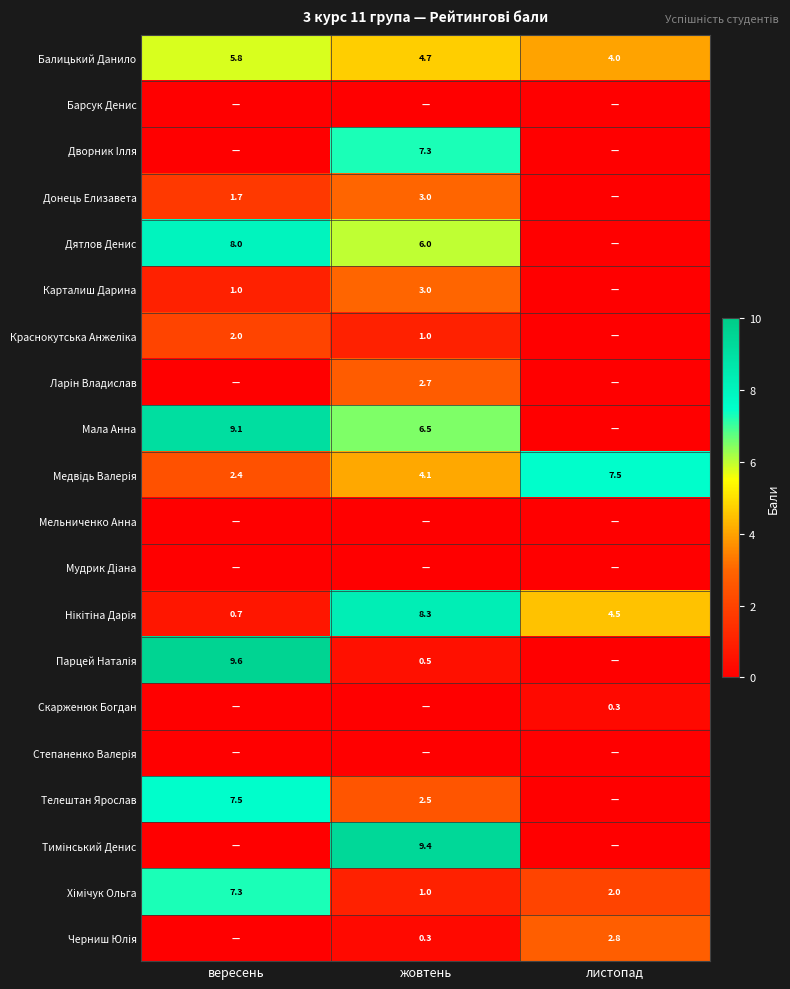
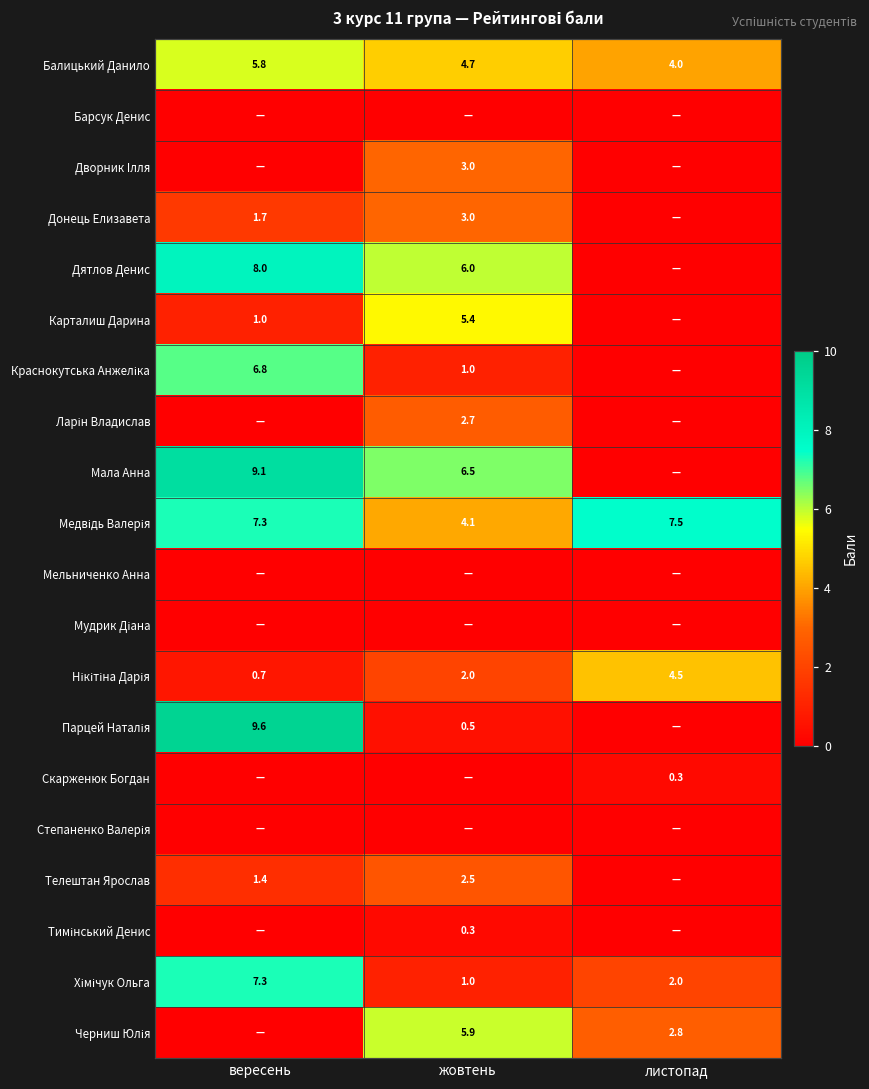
Дворник Iлля, жовтень: 7.3 -> 3.0
Карталиш Дарина, жовтень: 3.0 -> 5.4
Краснокутська Анжеліка, вересень: 2.0 -> 6.8
Медвідь Валерія, вересень: 2.4 -> 7.3
Нікітіна Дарія, жовтень: 8.3 -> 2.0
Телештан Ярослав, вересень: 7.5 -> 1.4
Тимінський Денис, жовтень: 9.4 -> 0.3
Черниш Юлія, жовтень: 0.3 -> 5.9
